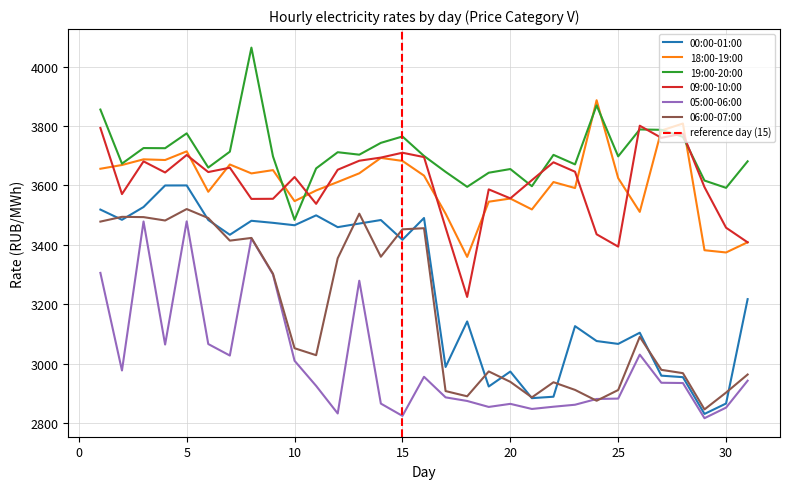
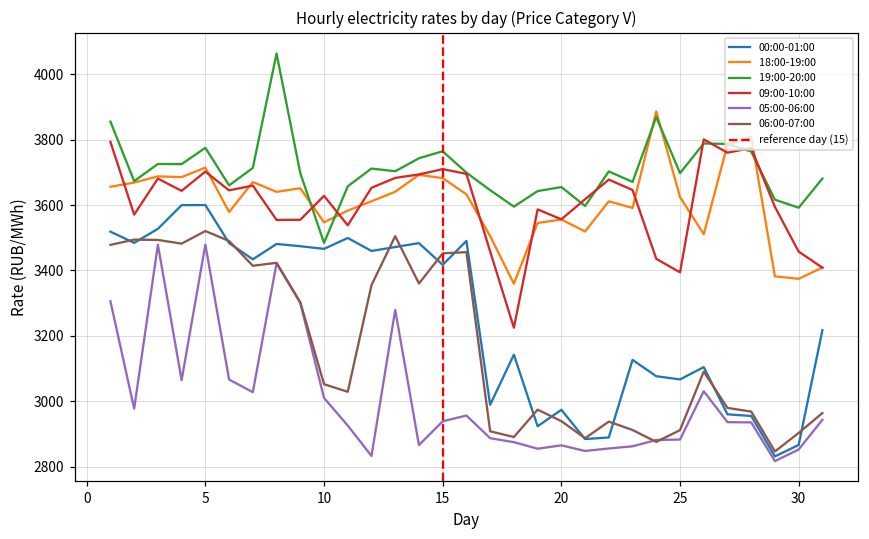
05:00-06:00, 15: 2820 -> 2940
